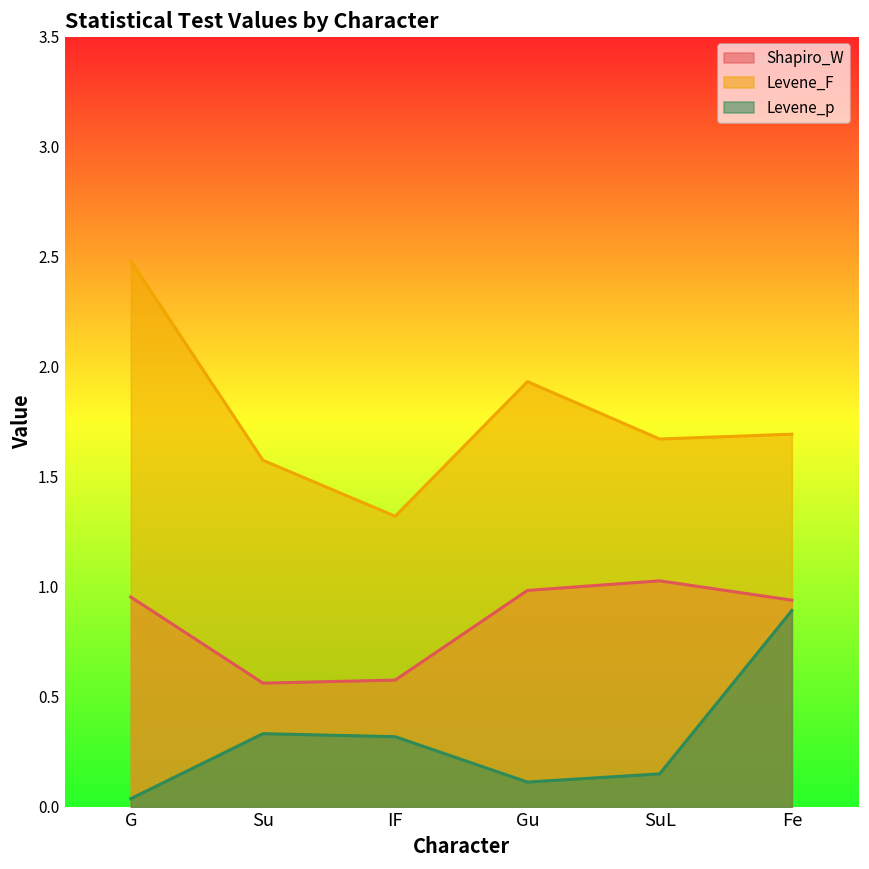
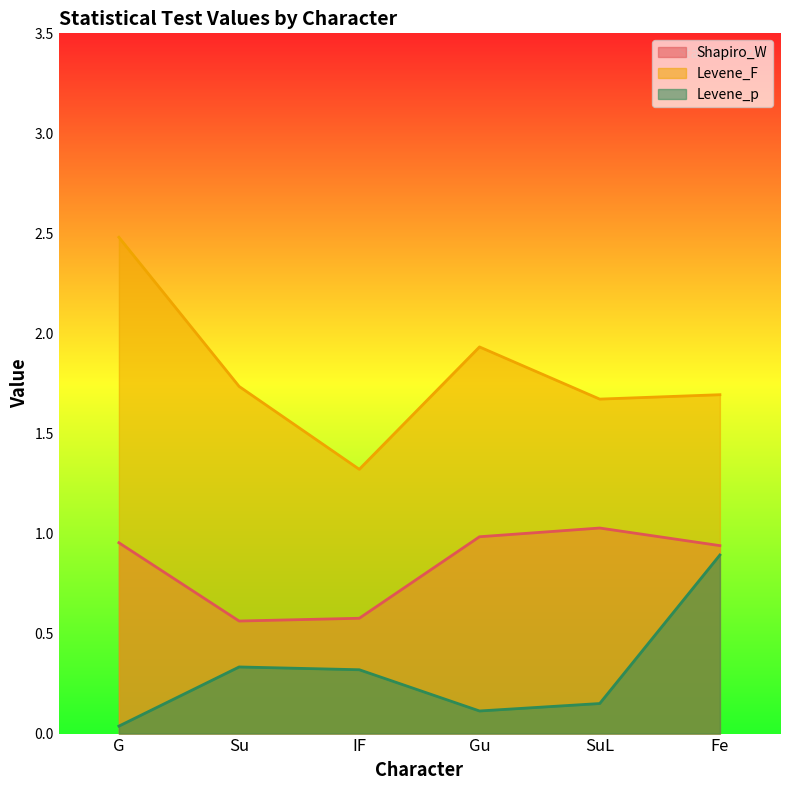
Levene_F, Su: 1.58 -> 1.74
